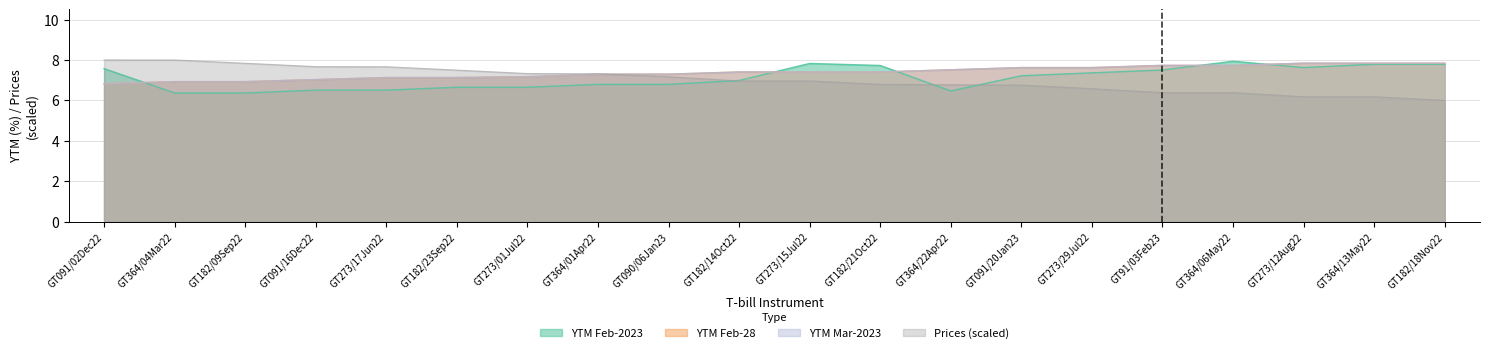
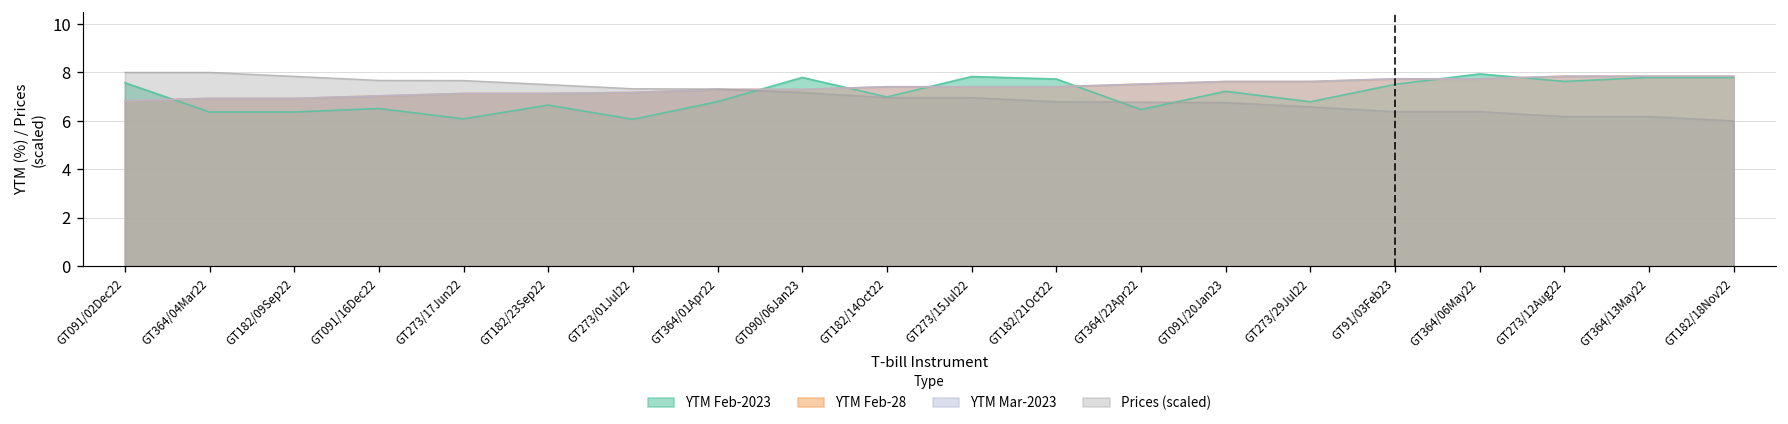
YTM Feb-2023, GT273/17Jun22: 6.5 -> 6.1
YTM Feb-2023, GT273/01Jul22: 6.6 -> 6.1
YTM Feb-2023, GT090/06Jan23: 6.8 -> 7.8
YTM Feb-2023, GT273/29Jul22: 7.4 -> 6.8
